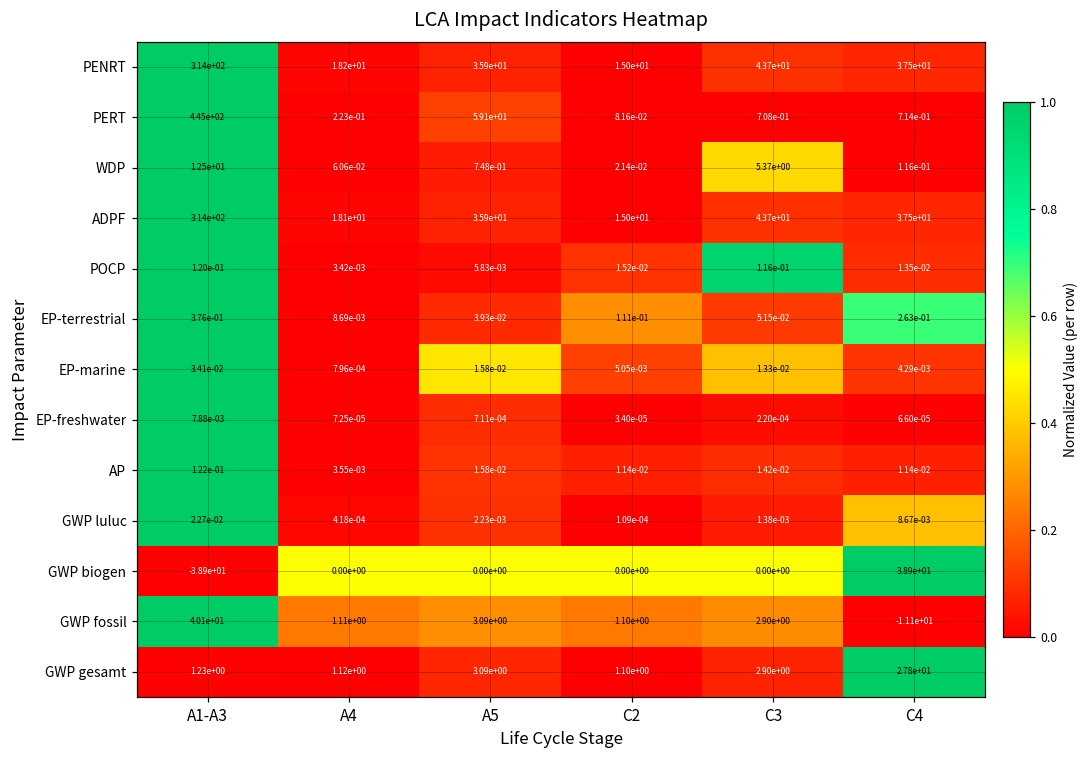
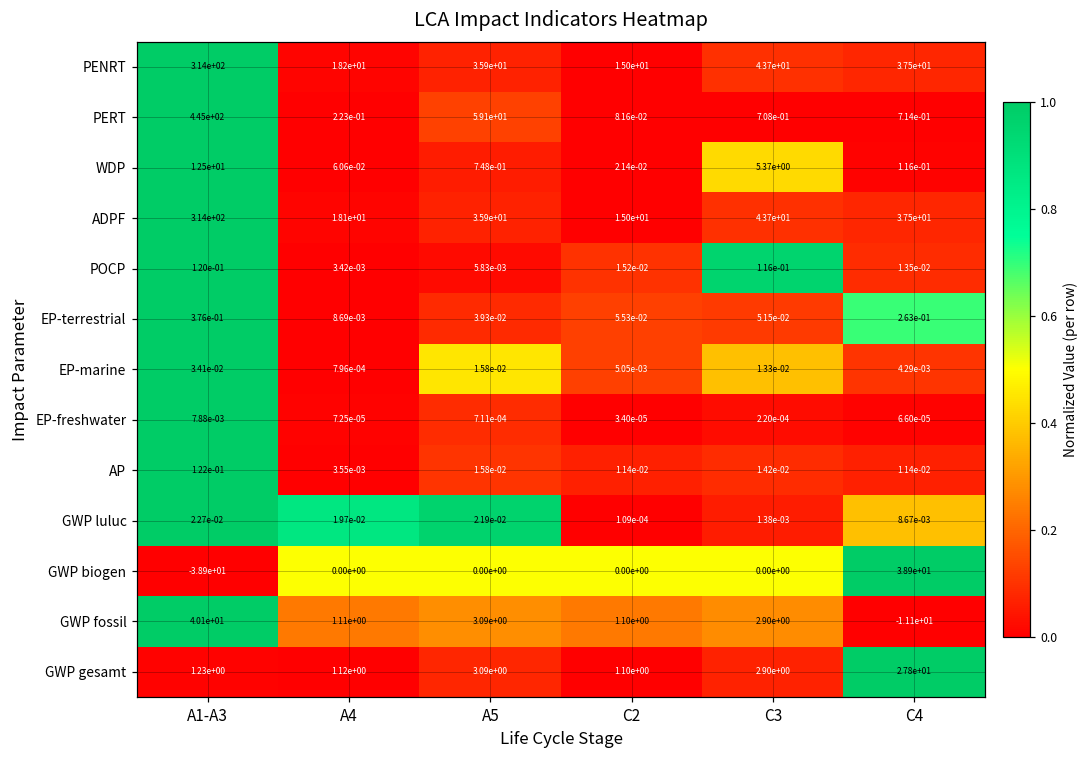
EP-terrestrial, C2: 1.11e-01 -> 5.53e-02
GWP luluc, A4: 4.18e-04 -> 1.97e-02
GWP luluc, A5: 2.23e-03 -> 2.19e-02
